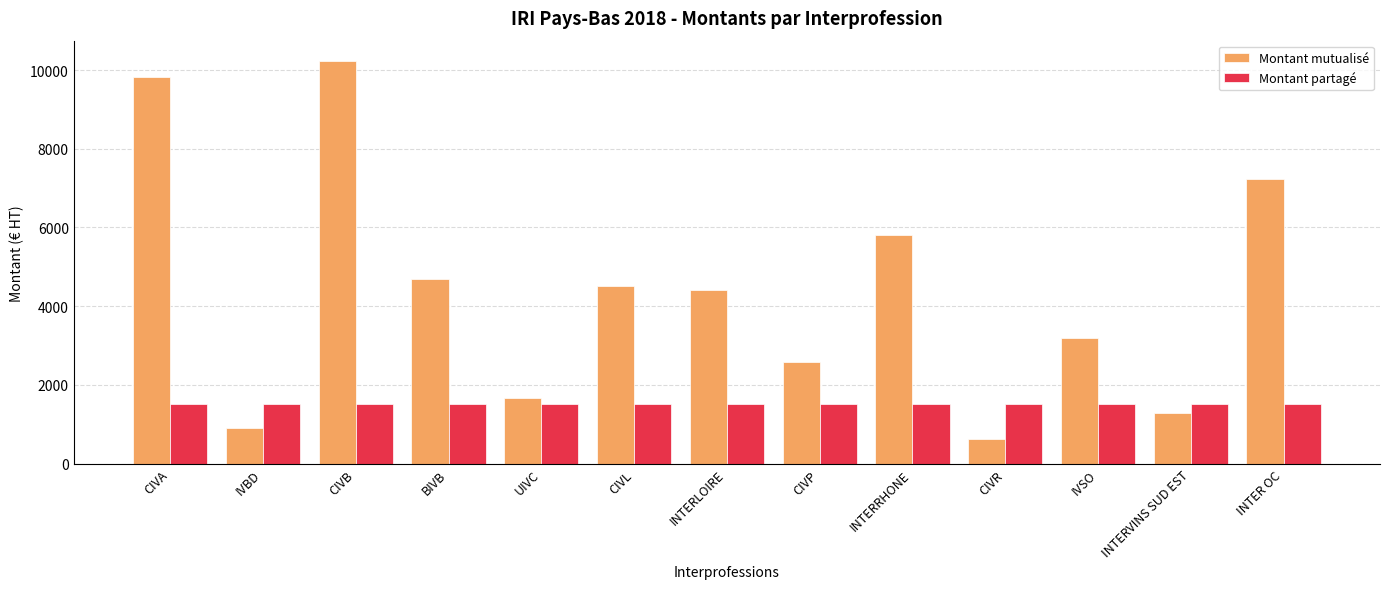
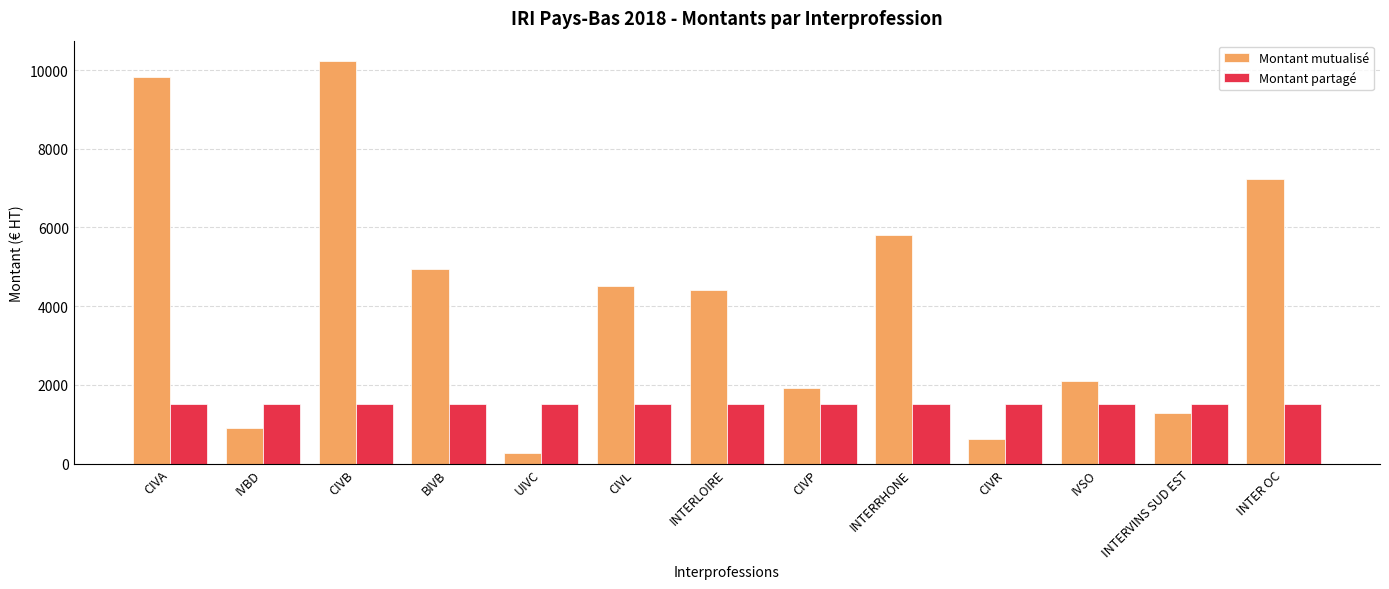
Montant mutualisé, BIVB: 4700 -> 5000
Montant mutualisé, UIVC: 1700 -> 300
Montant mutualisé, CIVP: 2600 -> 1900
Montant mutualisé, IVSO: 3200 -> 2100
